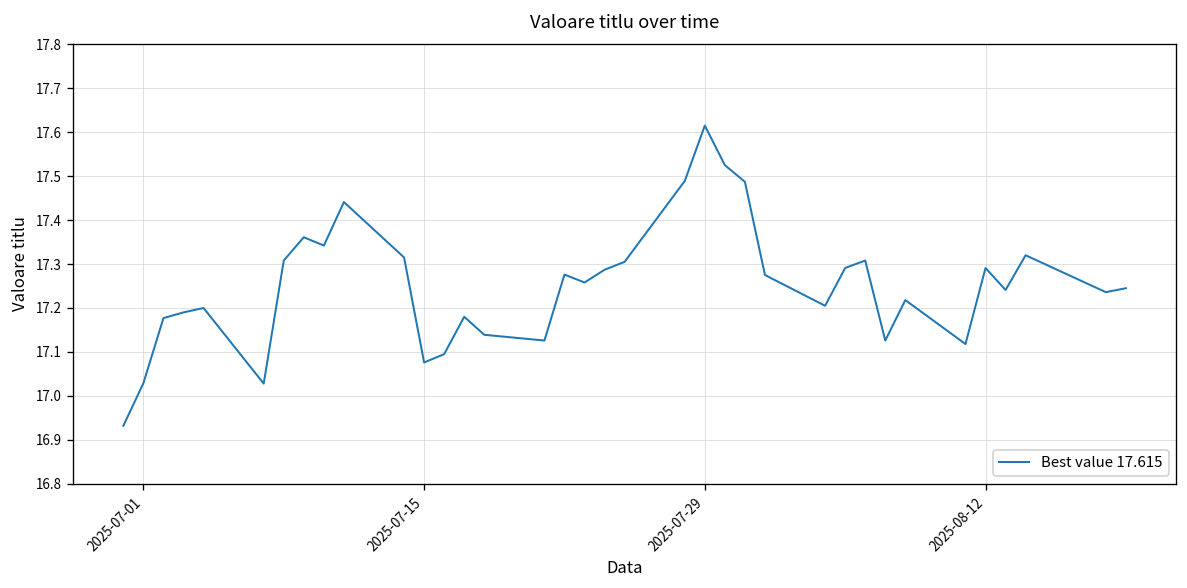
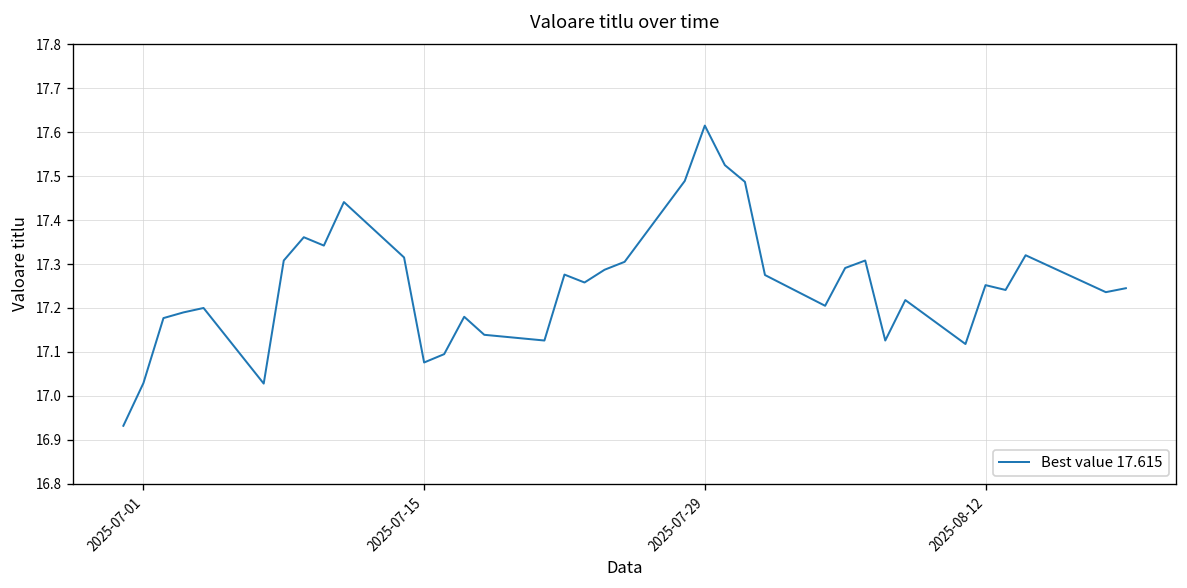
2025-08-12: 17.29 -> 17.25
